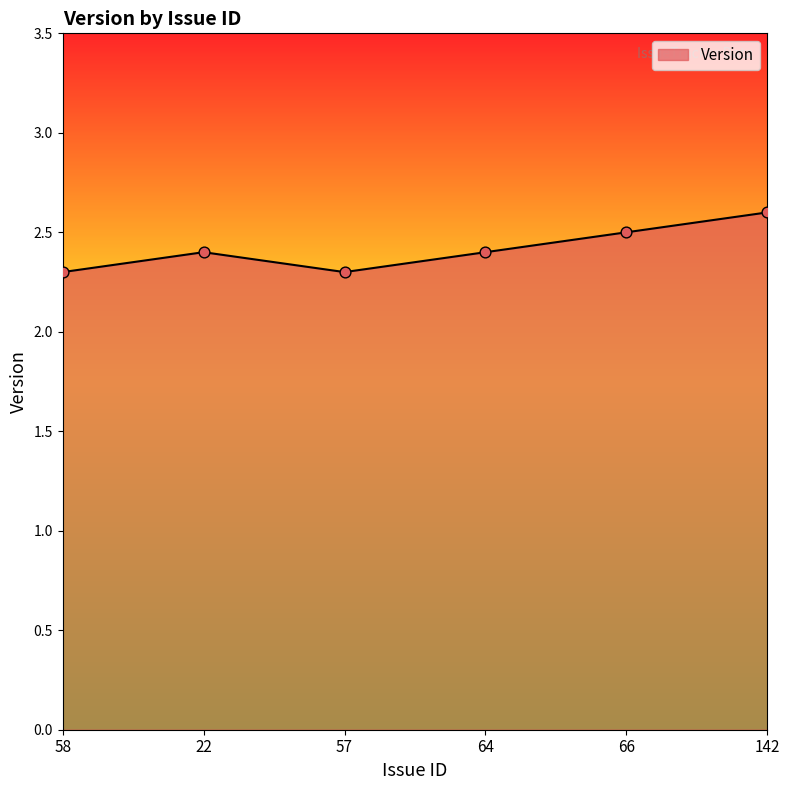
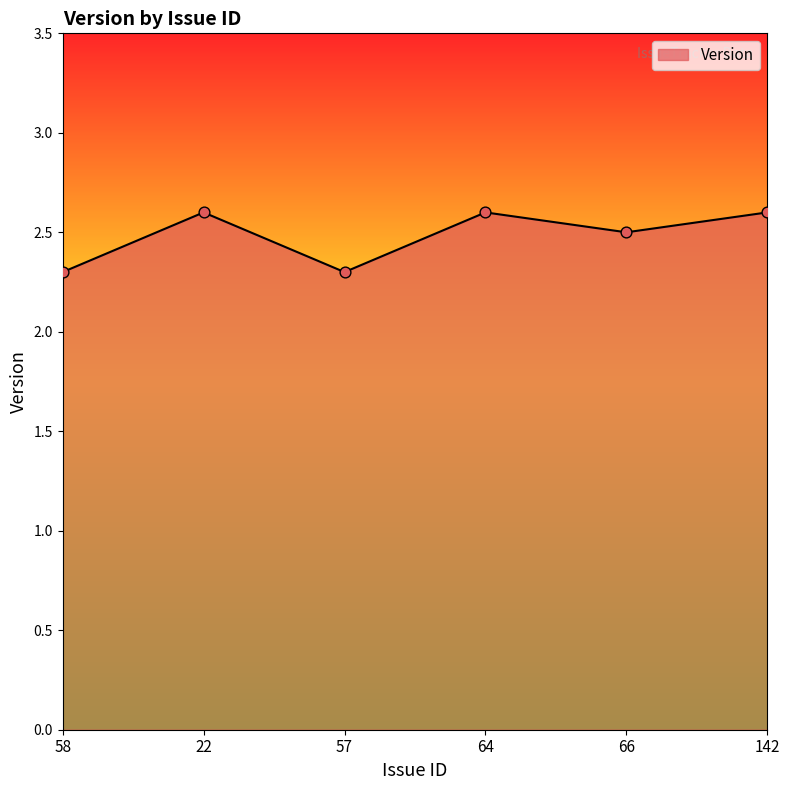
22: 2.4 -> 2.6
64: 2.4 -> 2.6
